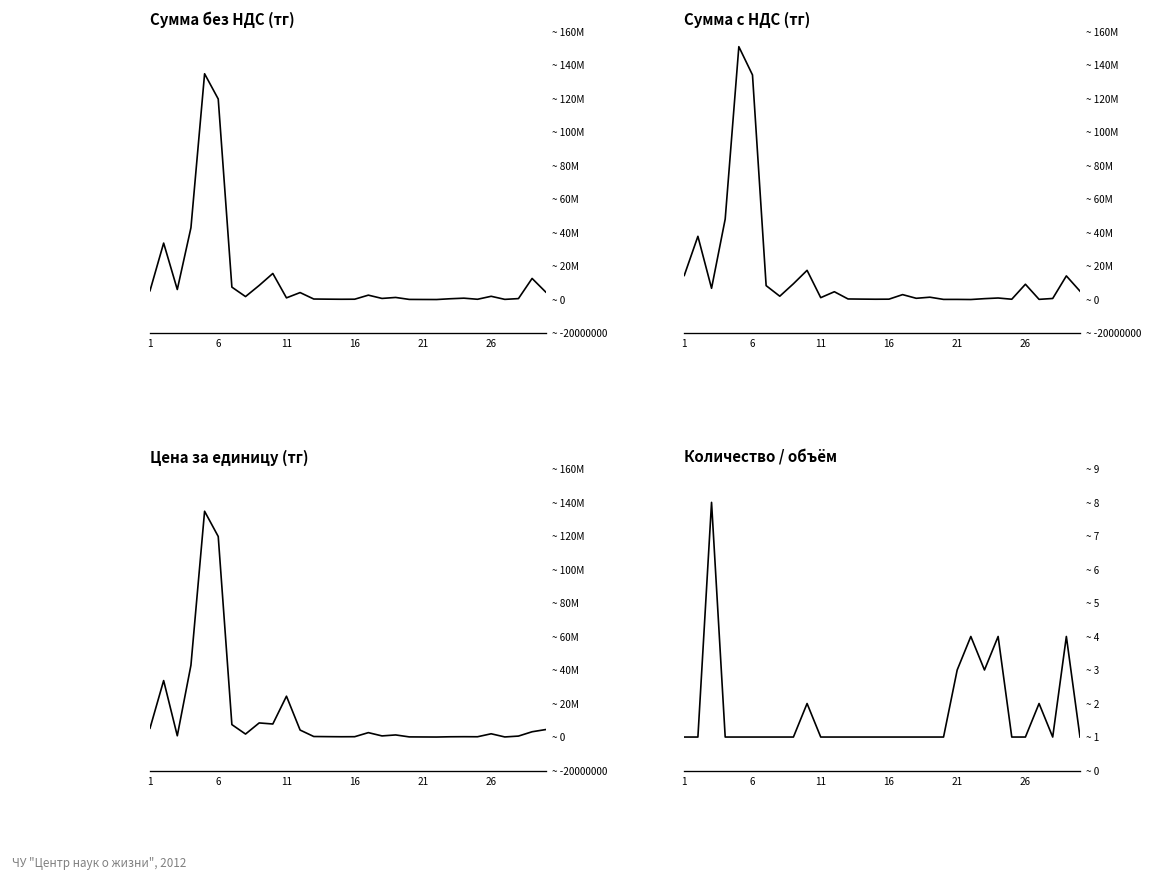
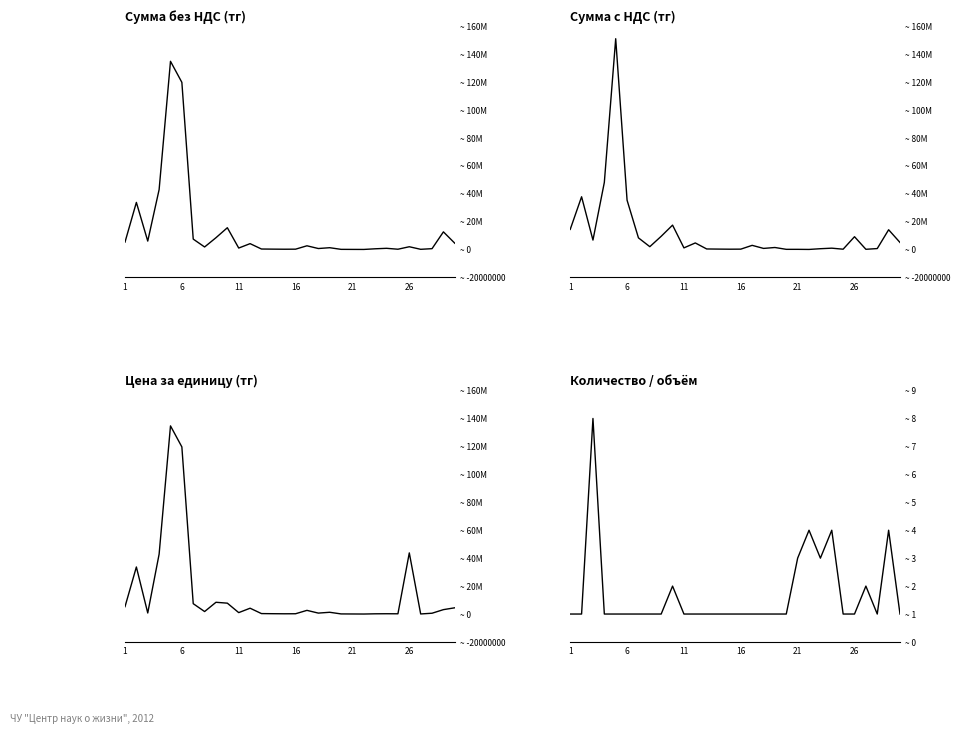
Сумма с НДС (тг), 6: ~ 134000000 -> ~ 35000000
Цена за единицу (тг), 11: ~ 24000000 -> ~ 1000000
Цена за единицу (тг), 26: ~ 2000000 -> ~ 44000000
